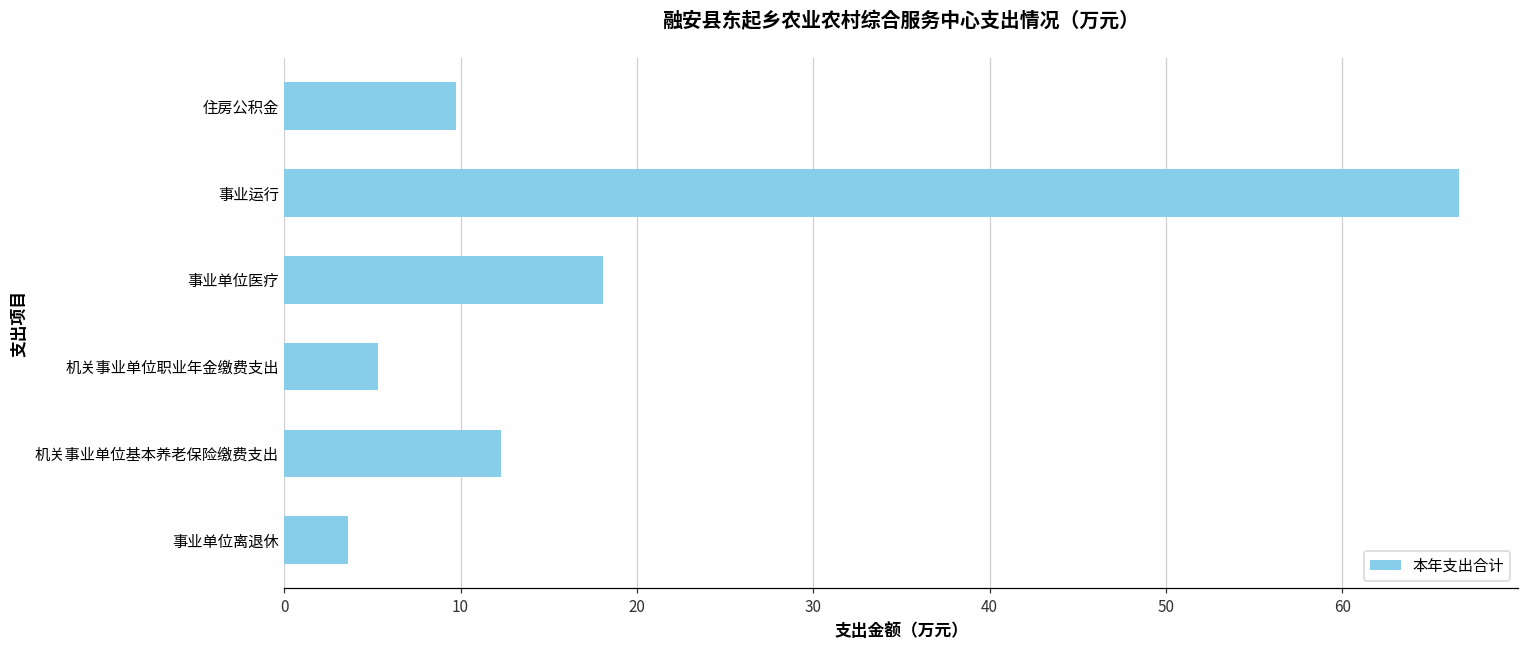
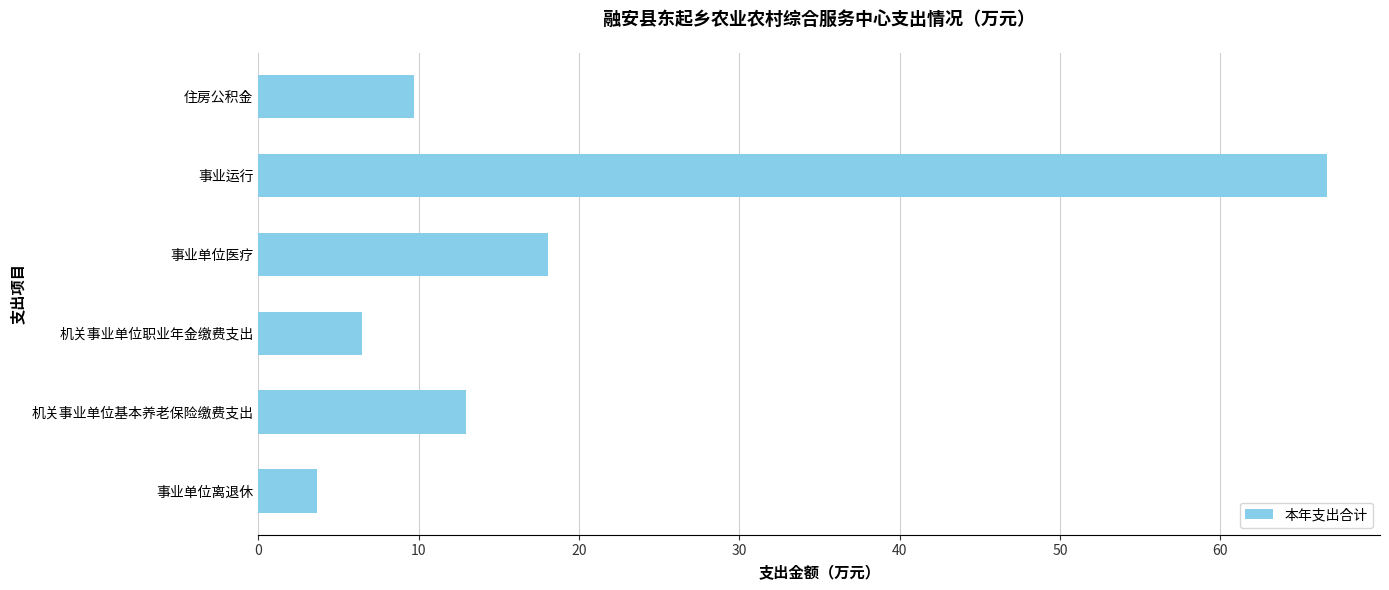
机关事业单位职业年金缴费支出: 5.3 -> 6.5
机关事业单位基本养老保险缴费支出: 12.3 -> 13.0
